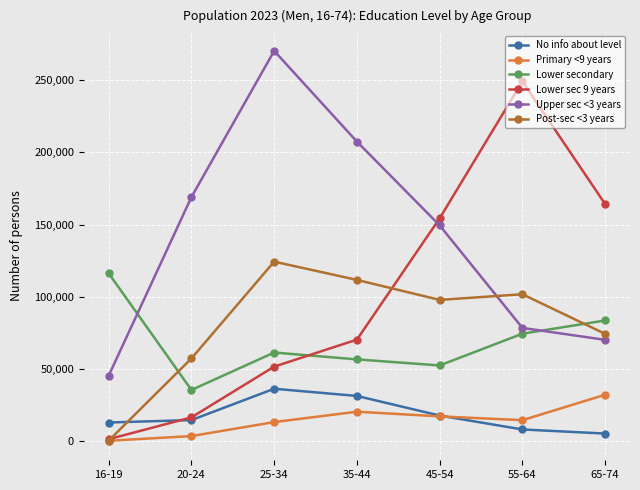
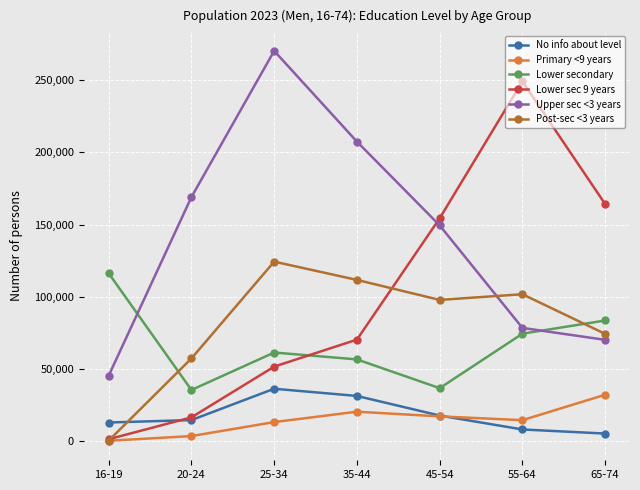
Lower secondary, 45-54: 52,000 -> 37,000
